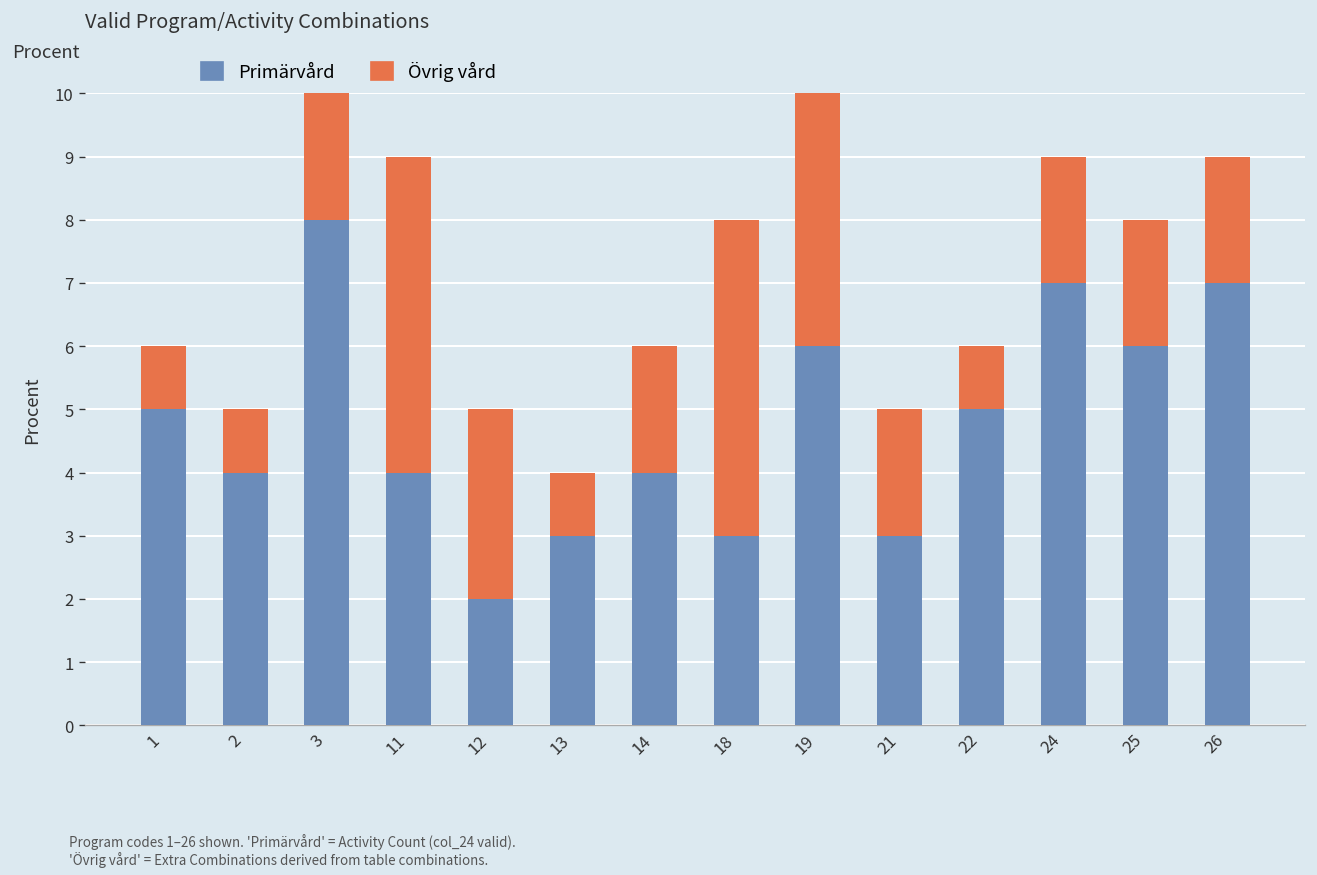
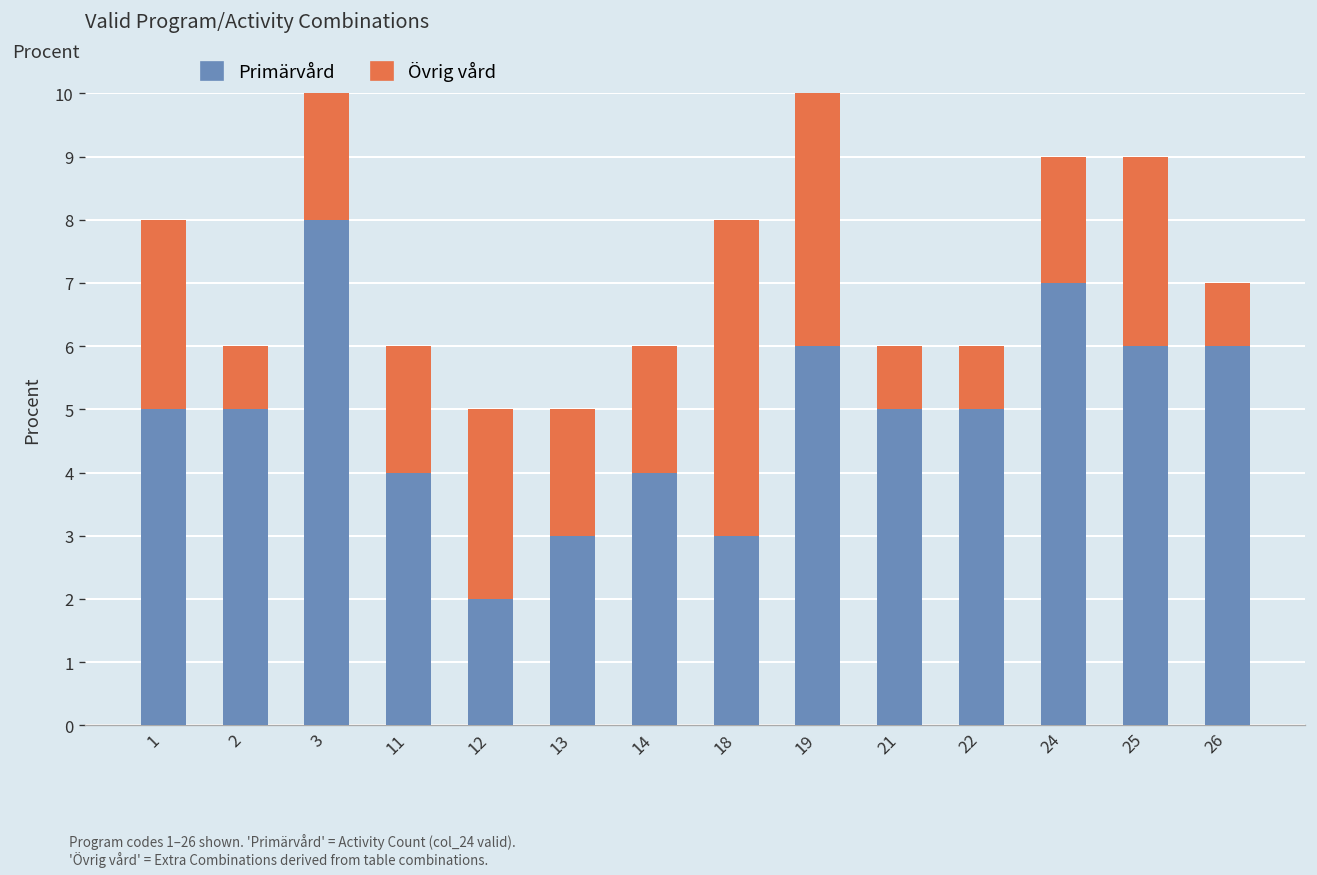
Övrig vård, 1: 1 -> 3
Primärvård, 2: 4 -> 5
Övrig vård, 11: 5 -> 2
Övrig vård, 13: 1 -> 2
Primärvård, 21: 3 -> 5
Övrig vård, 21: 2 -> 1
Övrig vård, 25: 2 -> 3
Primärvård, 26: 7 -> 6
Övrig vård, 26: 2 -> 1
